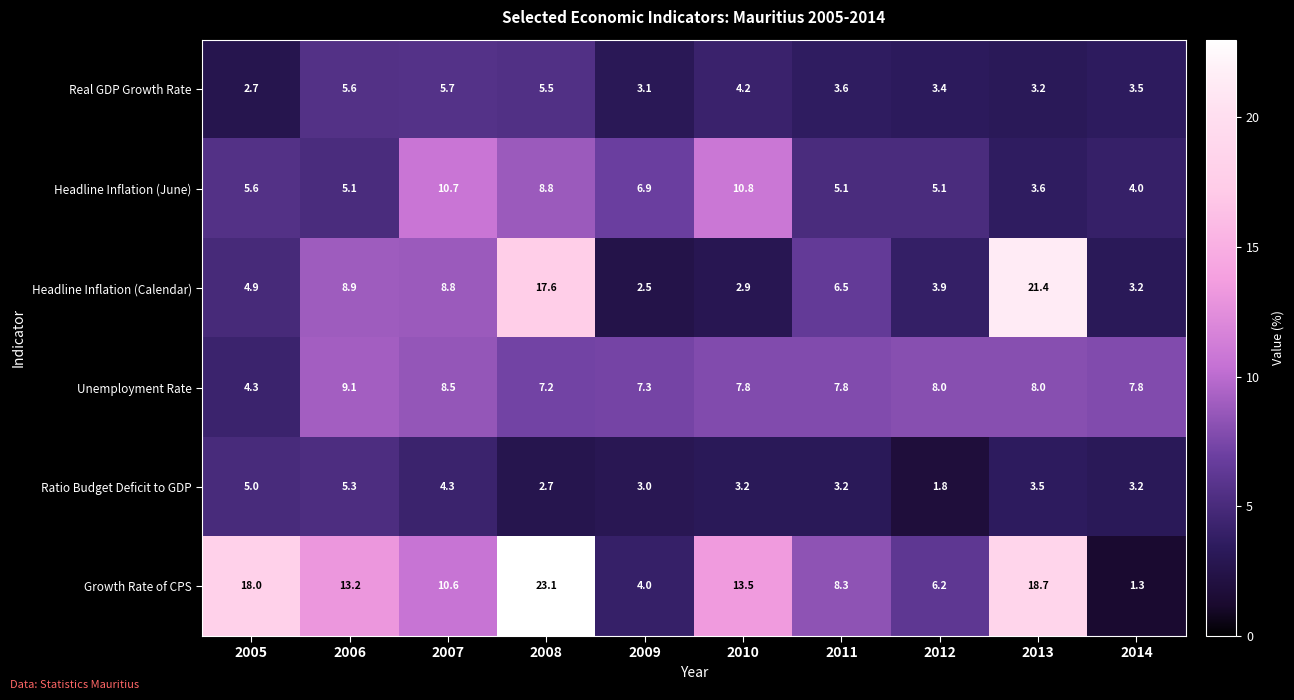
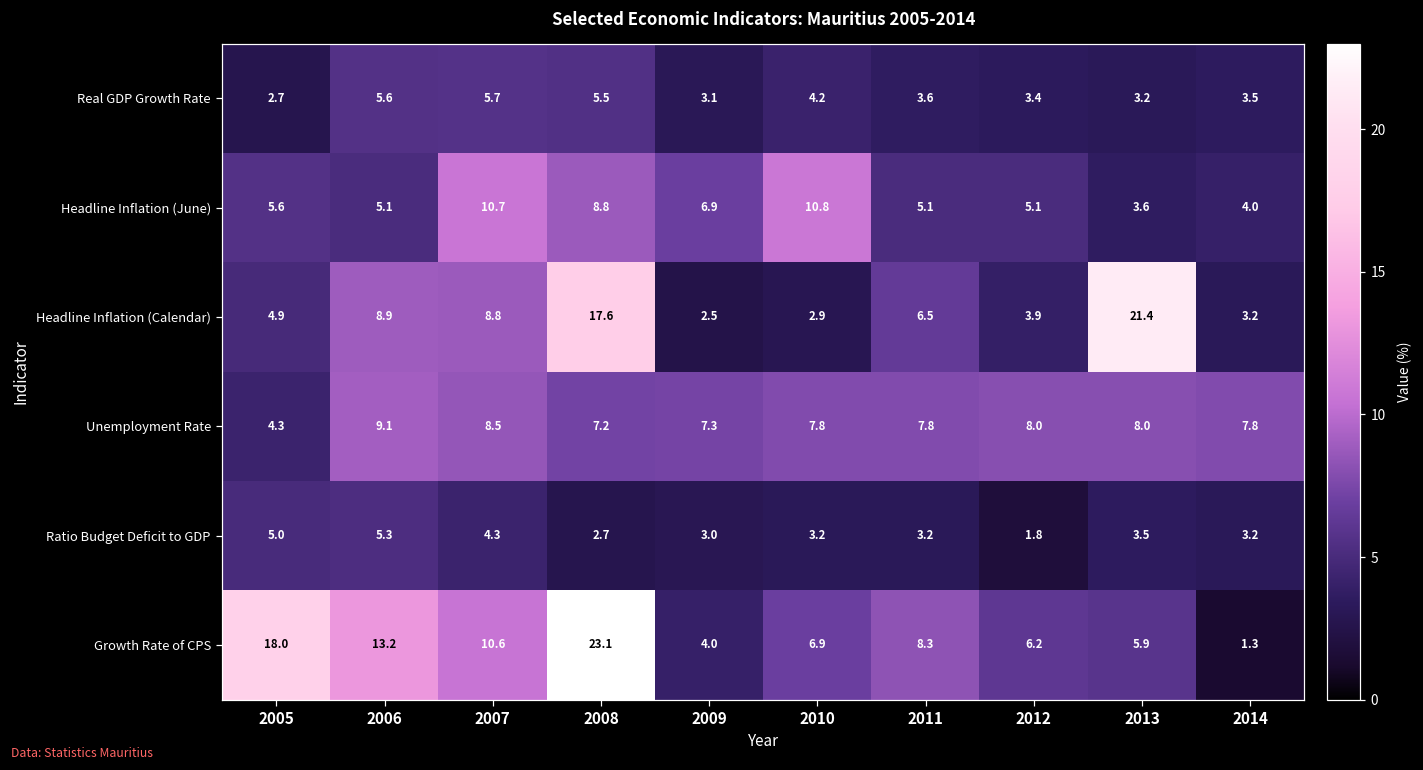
Growth Rate of CPS, 2010: 13.5 -> 6.9
Growth Rate of CPS, 2013: 18.7 -> 5.9
